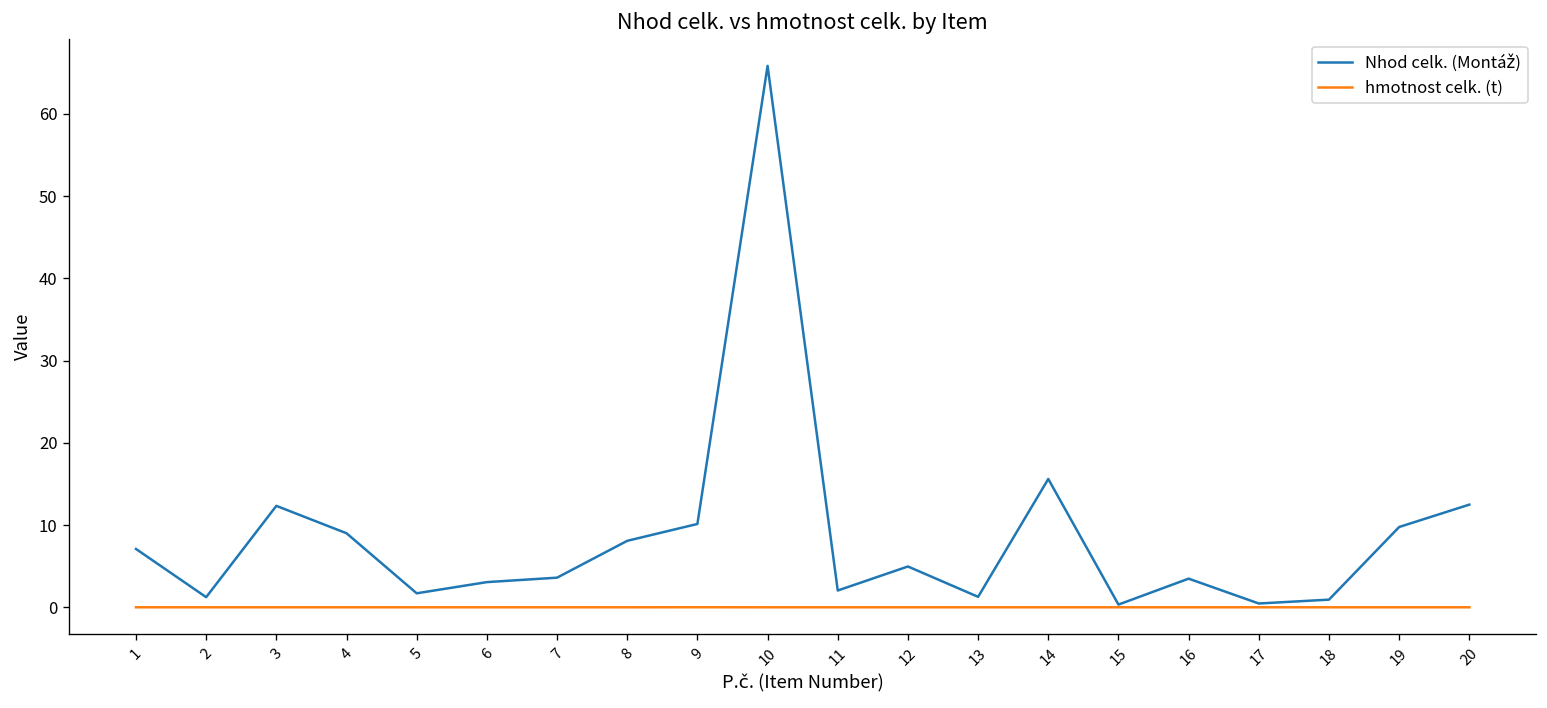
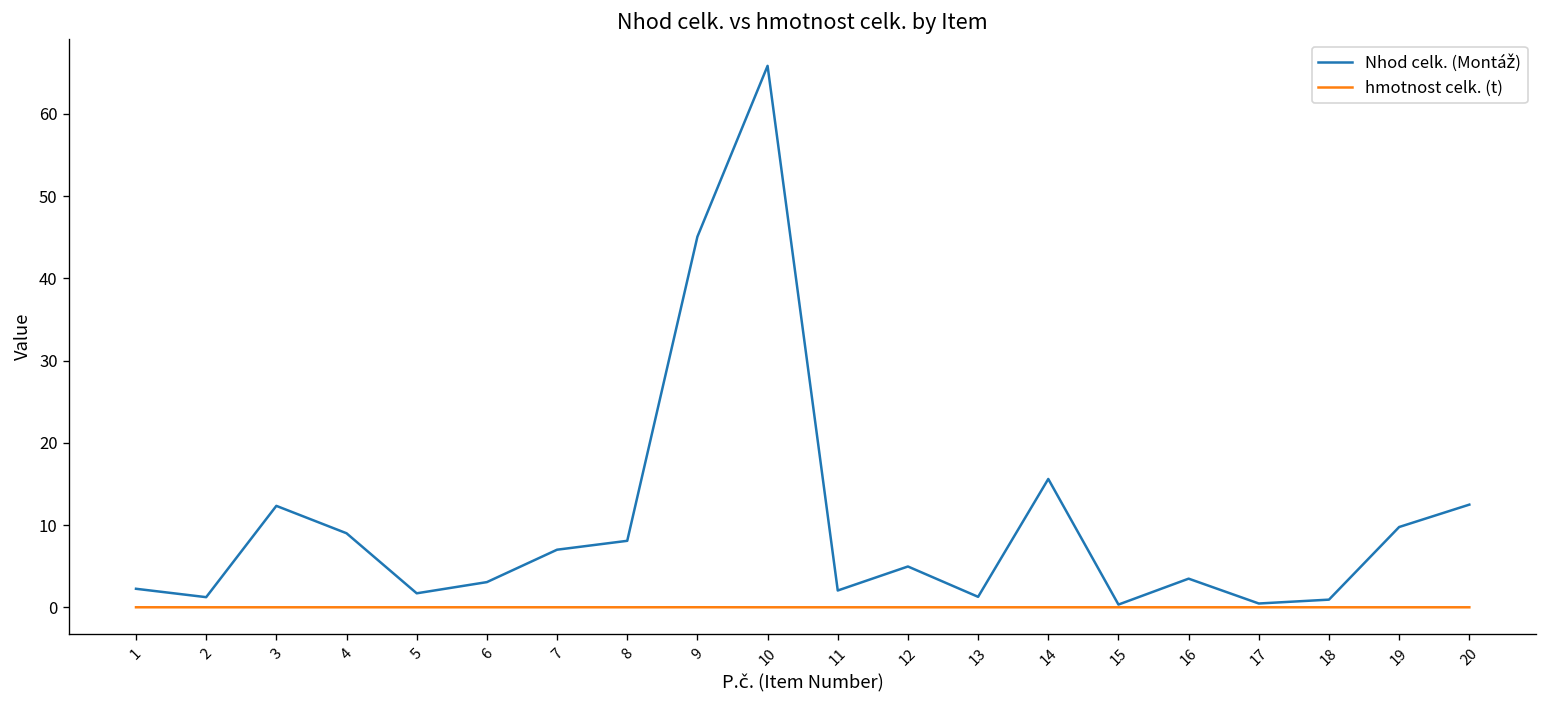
Nhod celk. (Montáž), 1: 7 -> 2
Nhod celk. (Montáž), 7: 4 -> 7
Nhod celk. (Montáž), 9: 10 -> 45
